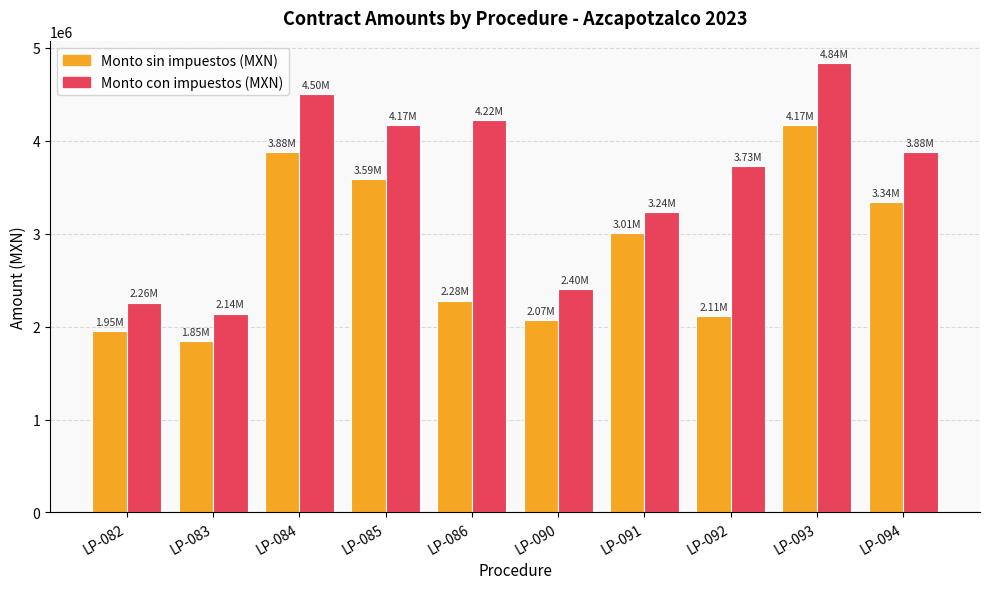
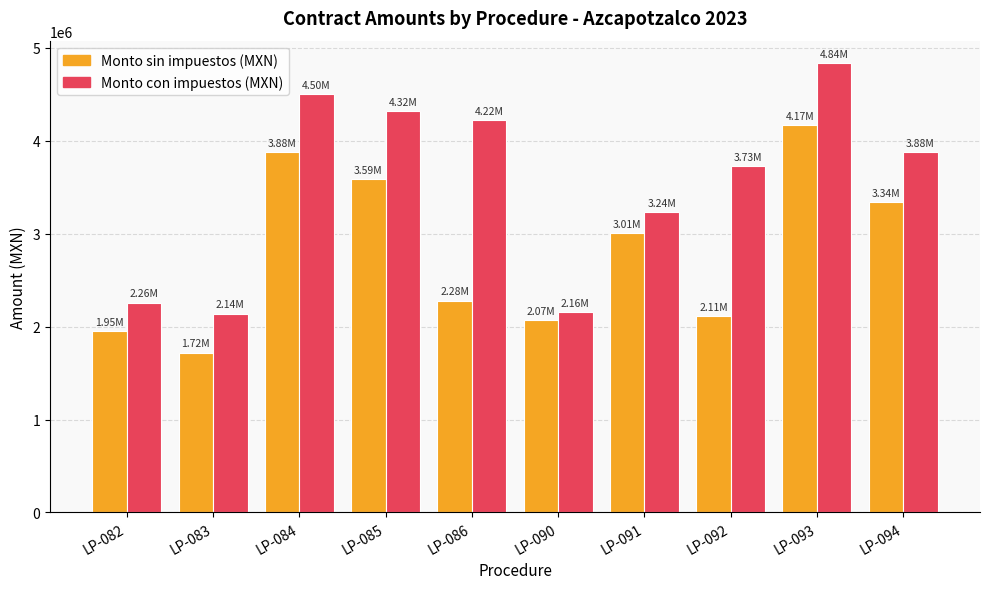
Monto sin impuestos (MXN), LP-083: 1.85M -> 1.72M
Monto con impuestos (MXN), LP-085: 4.17M -> 4.32M
Monto con impuestos (MXN), LP-090: 2.40M -> 2.16M
